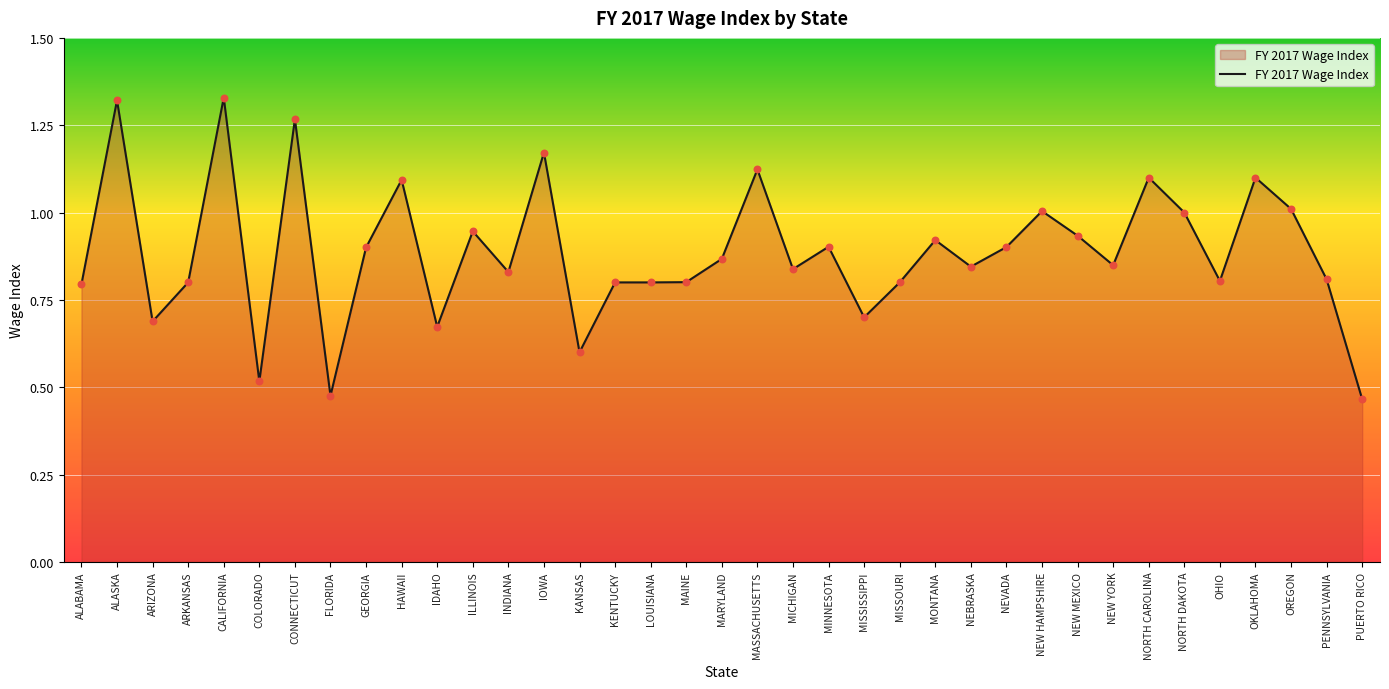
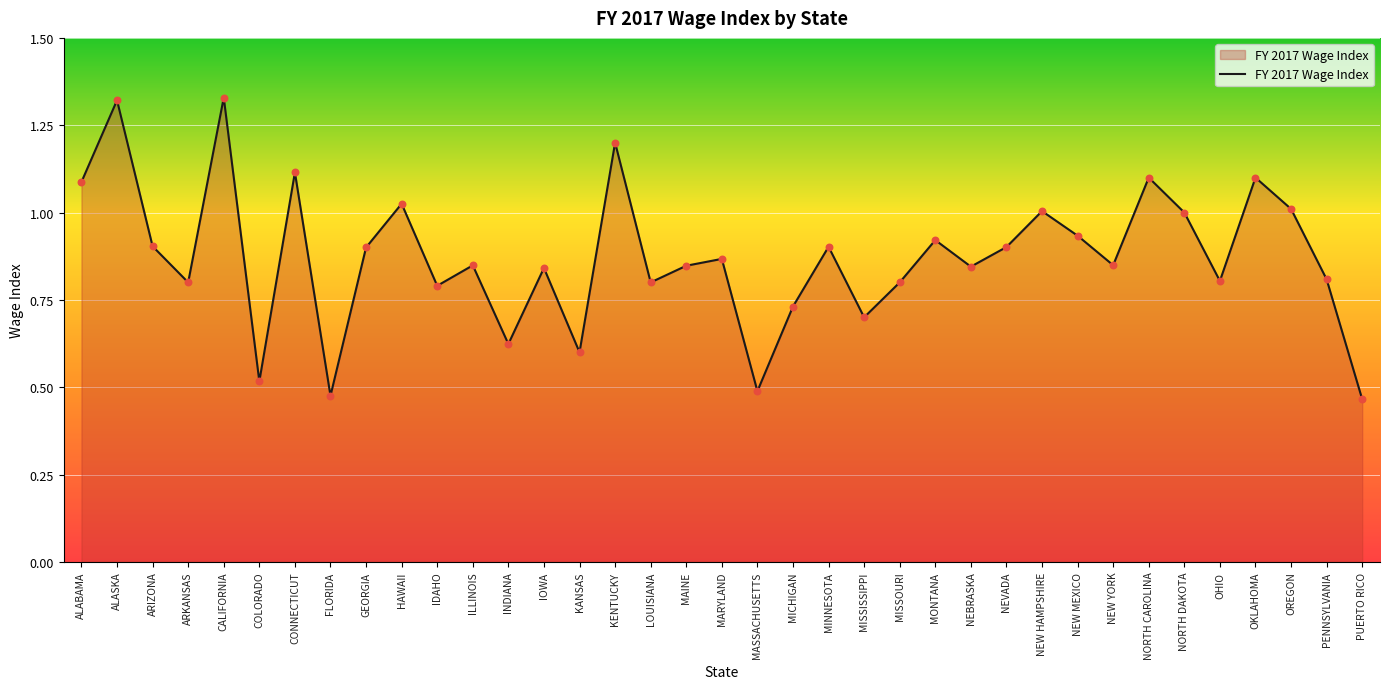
ALABAMA: 0.79 -> 1.09
ARIZONA: 0.69 -> 0.90
CONNECTICUT: 1.27 -> 1.11
HAWAII: 1.09 -> 1.03
IDAHO: 0.67 -> 0.79
ILLINOIS: 0.95 -> 0.85
INDIANA: 0.83 -> 0.62
IOWA: 1.17 -> 0.84
KENTUCKY: 0.8 -> 1.2
MAINE: 0.80 -> 0.85
MASSACHUSETTS: 1.12 -> 0.49
MICHIGAN: 0.84 -> 0.73
